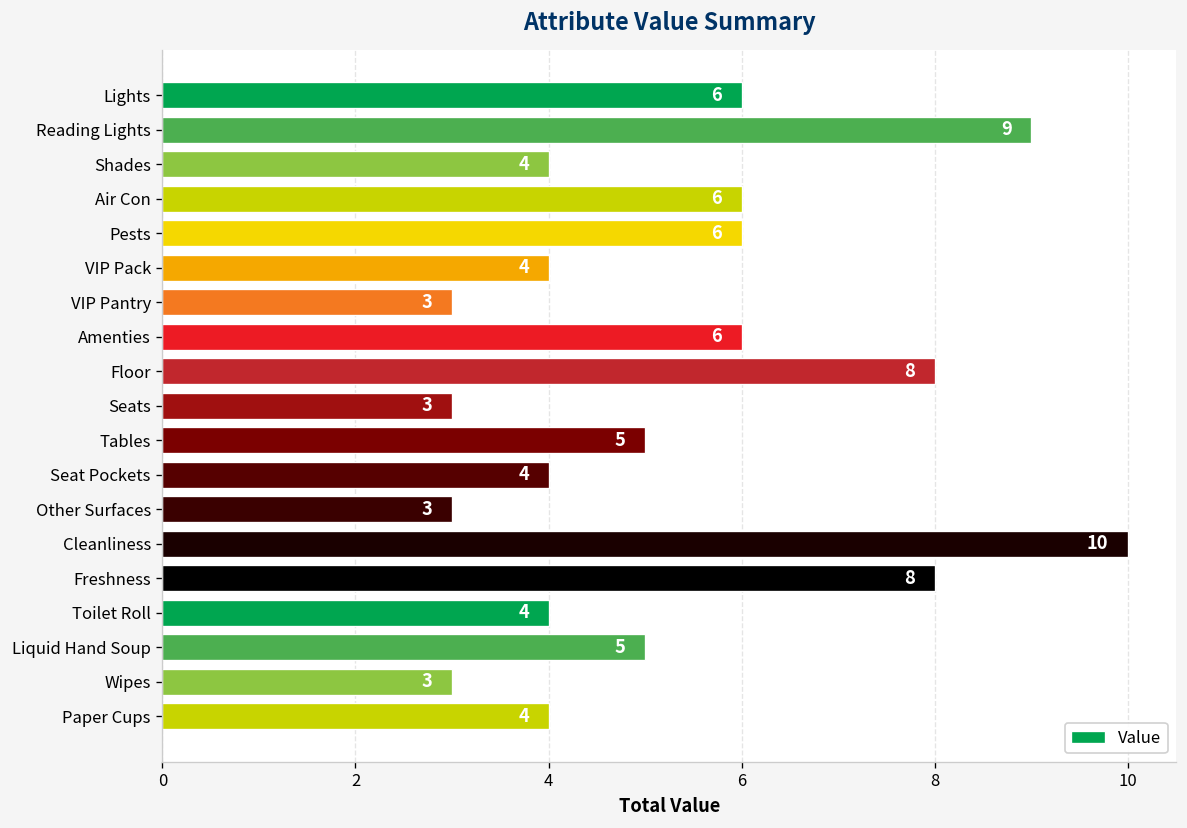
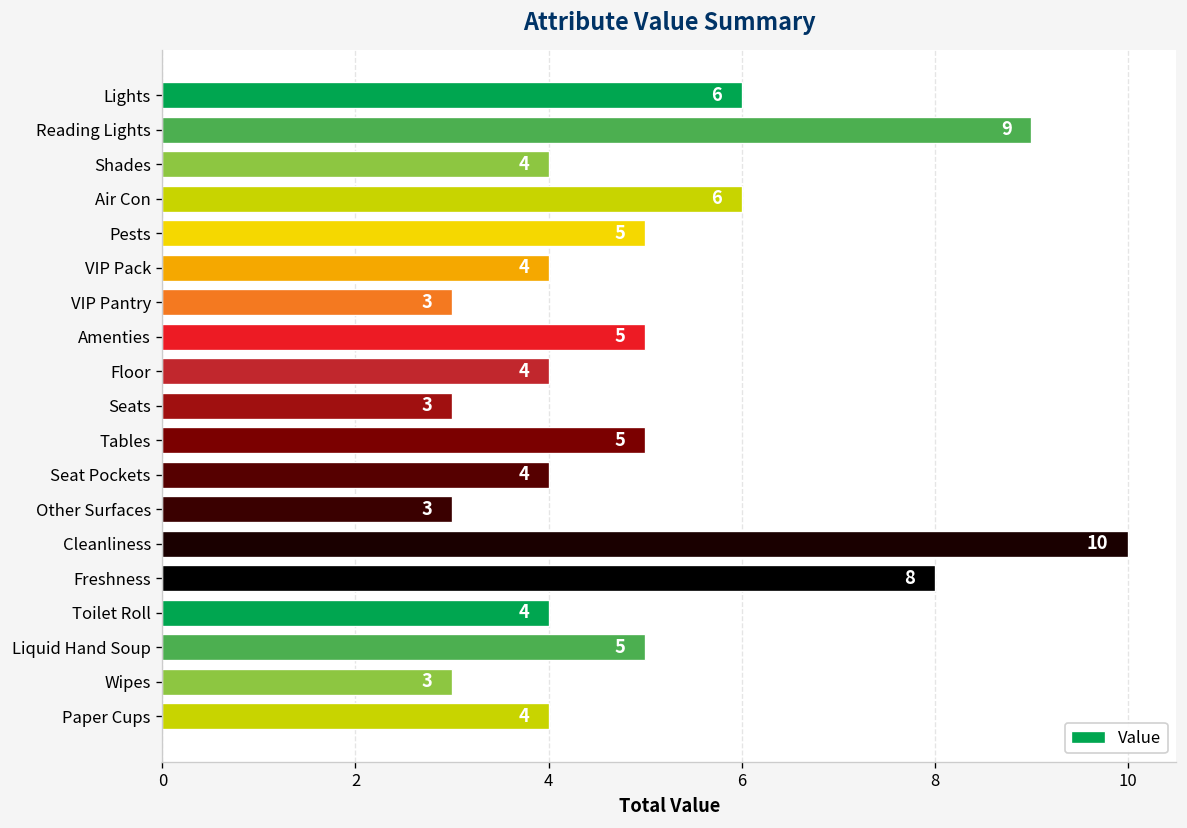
Pests: 6 -> 5
Amenties: 6 -> 5
Floor: 8 -> 4
